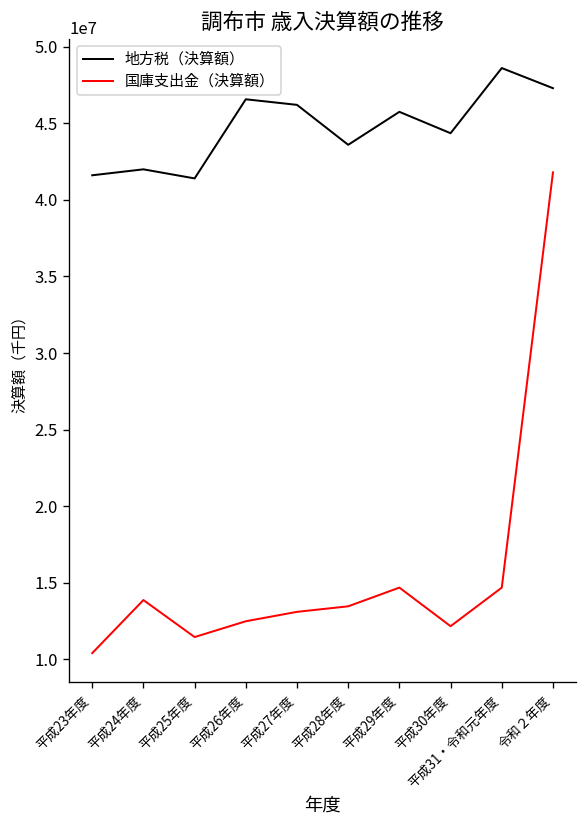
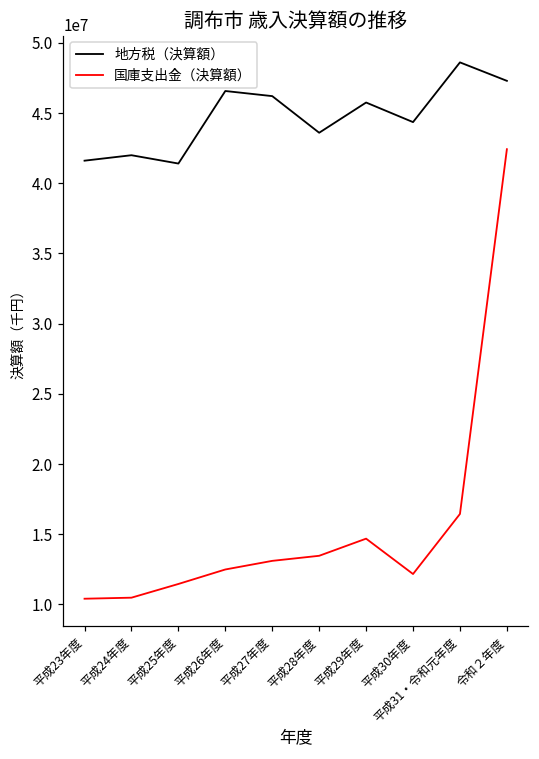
国庫支出金（決算額）, 平成24年度: 13900000 -> 10500000
国庫支出金（決算額）, 平成31・令和元年度: 14700000 -> 16400000
国庫支出金（決算額）, 令和２年度: 41800000 -> 42400000
